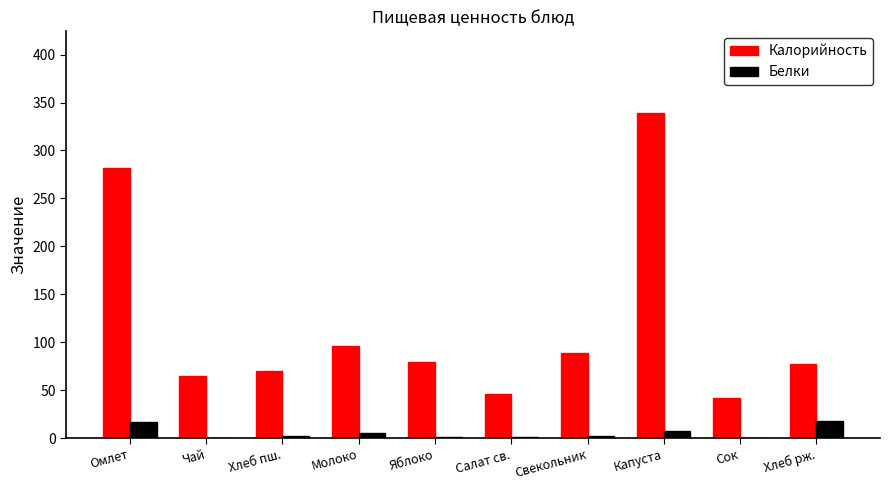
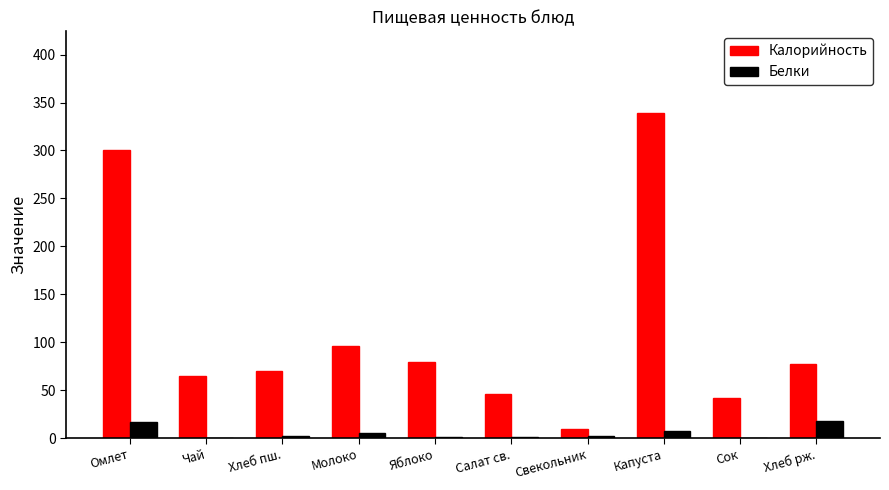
Калорийность, Омлет: 280 -> 300
Калорийность, Свекольник: 90 -> 10
